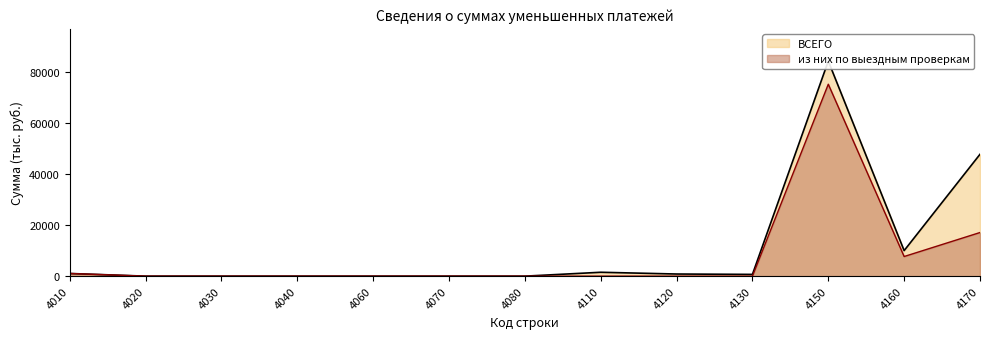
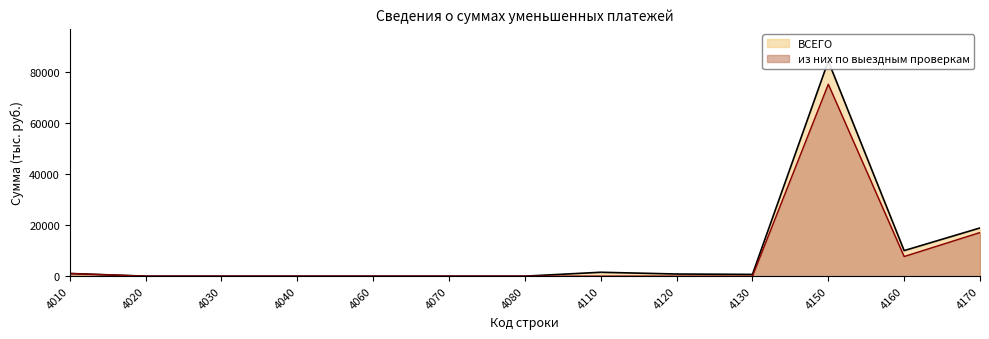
ВСЕГО, 4170: 48000 -> 19000
